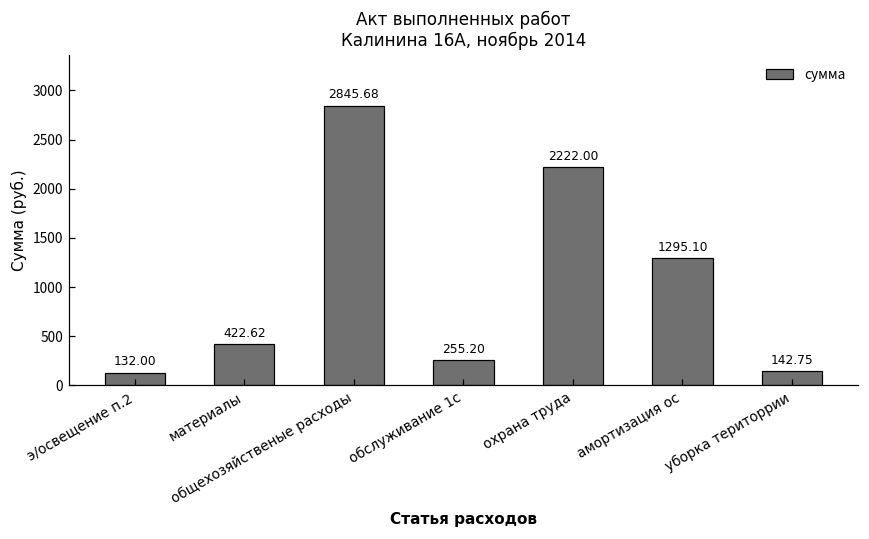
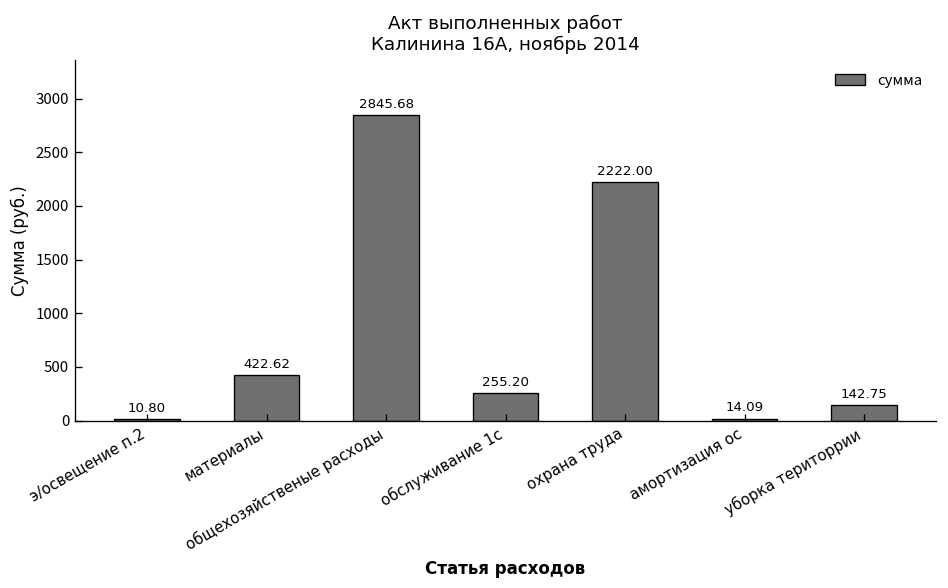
э/освещение п.2: 132.00 -> 10.80
амортизация ос: 1295.10 -> 14.09
